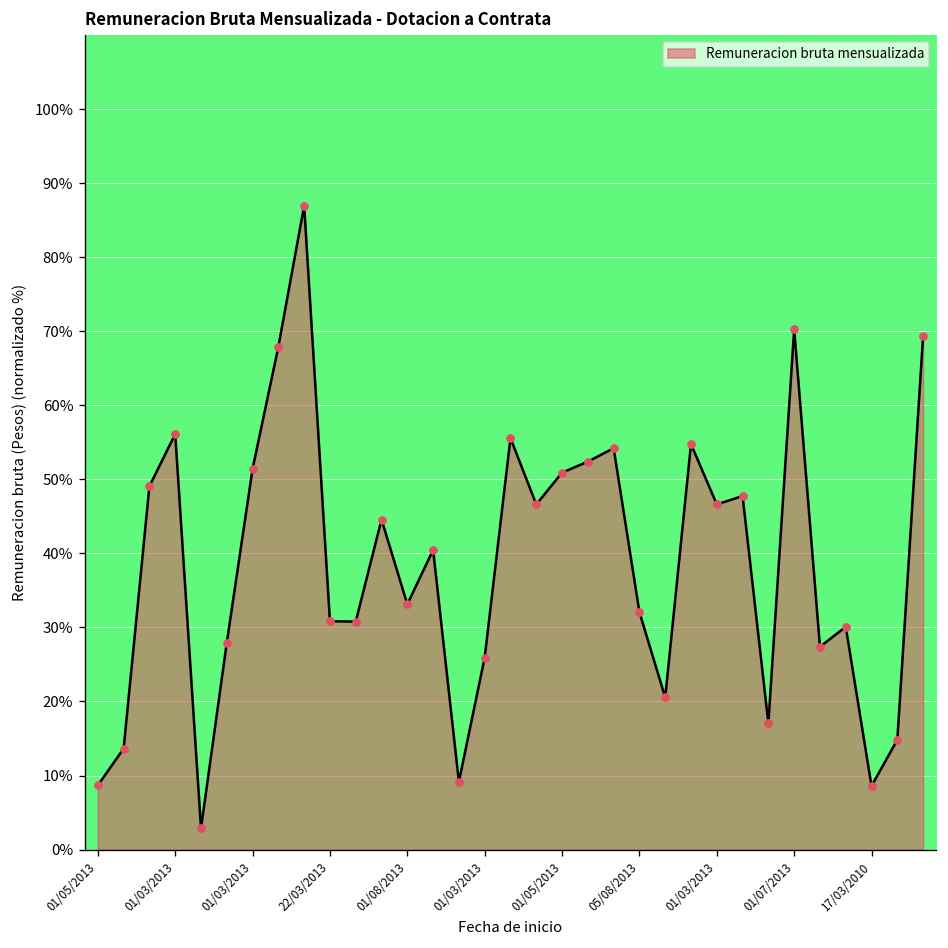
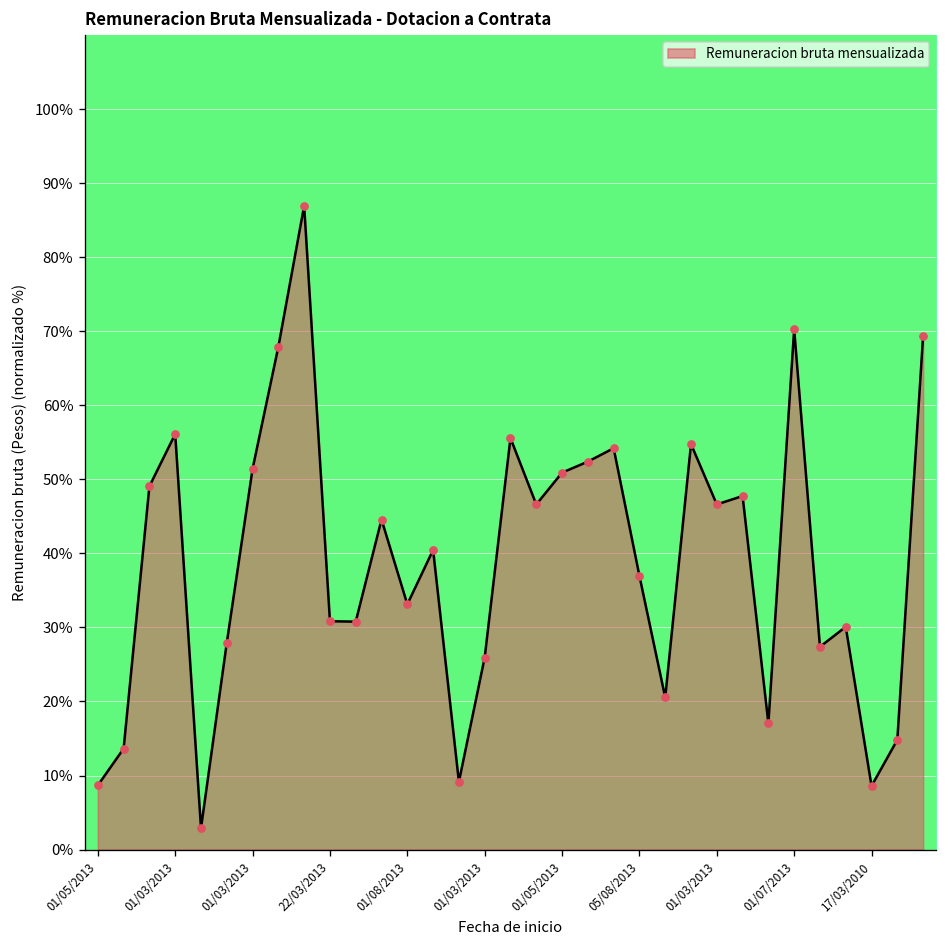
05/08/2013: 32% -> 37%
